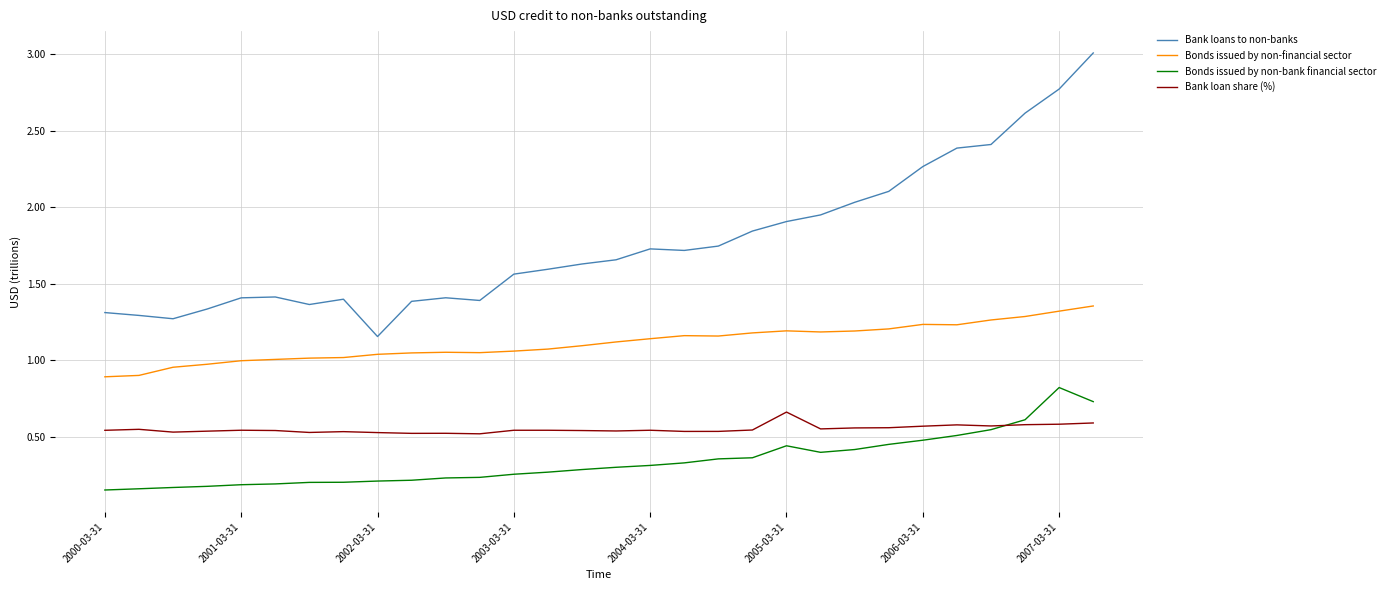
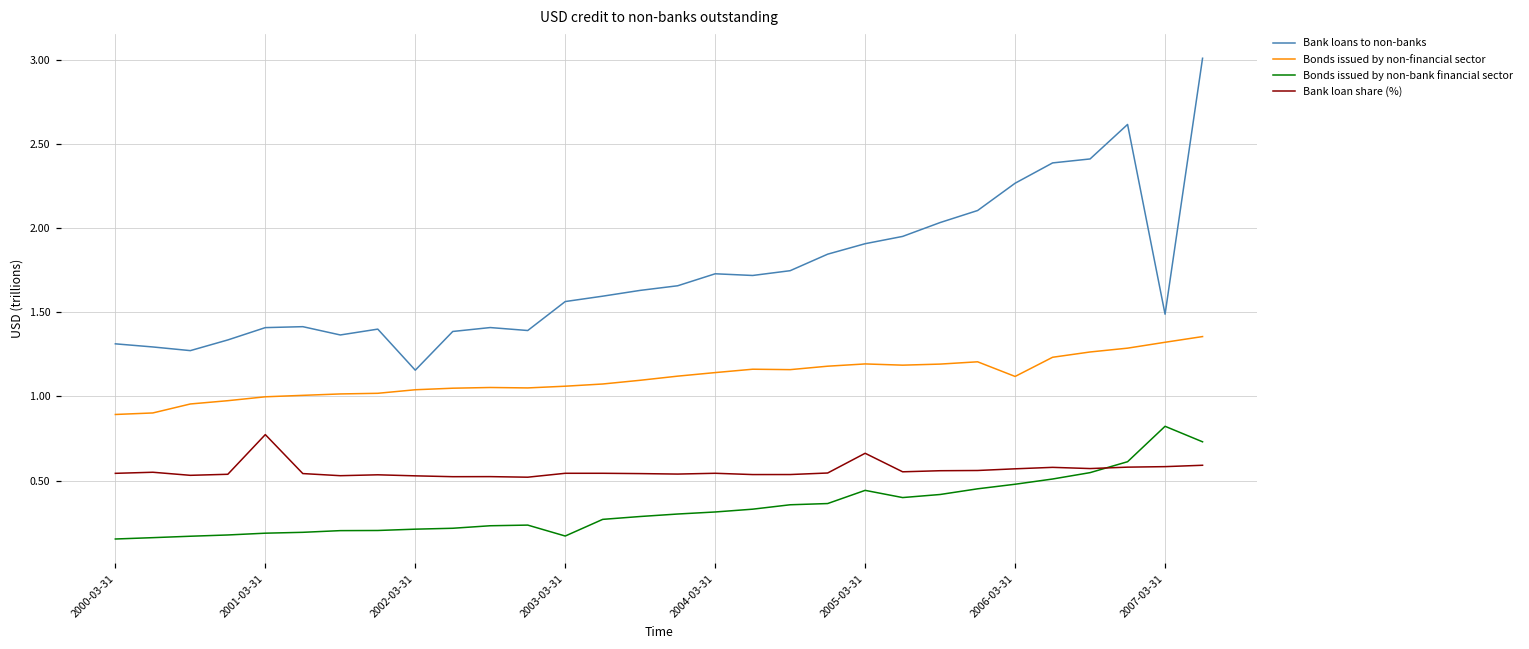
Bank loan share (%), 2001-03-31: 0.54 -> 0.77
Bonds issued by non-bank financial sector, 2003-03-31: 0.26 -> 0.17
Bonds issued by non-financial sector, 2006-03-31: 1.23 -> 1.12
Bank loans to non-banks, 2007-03-31: 2.77 -> 1.49
